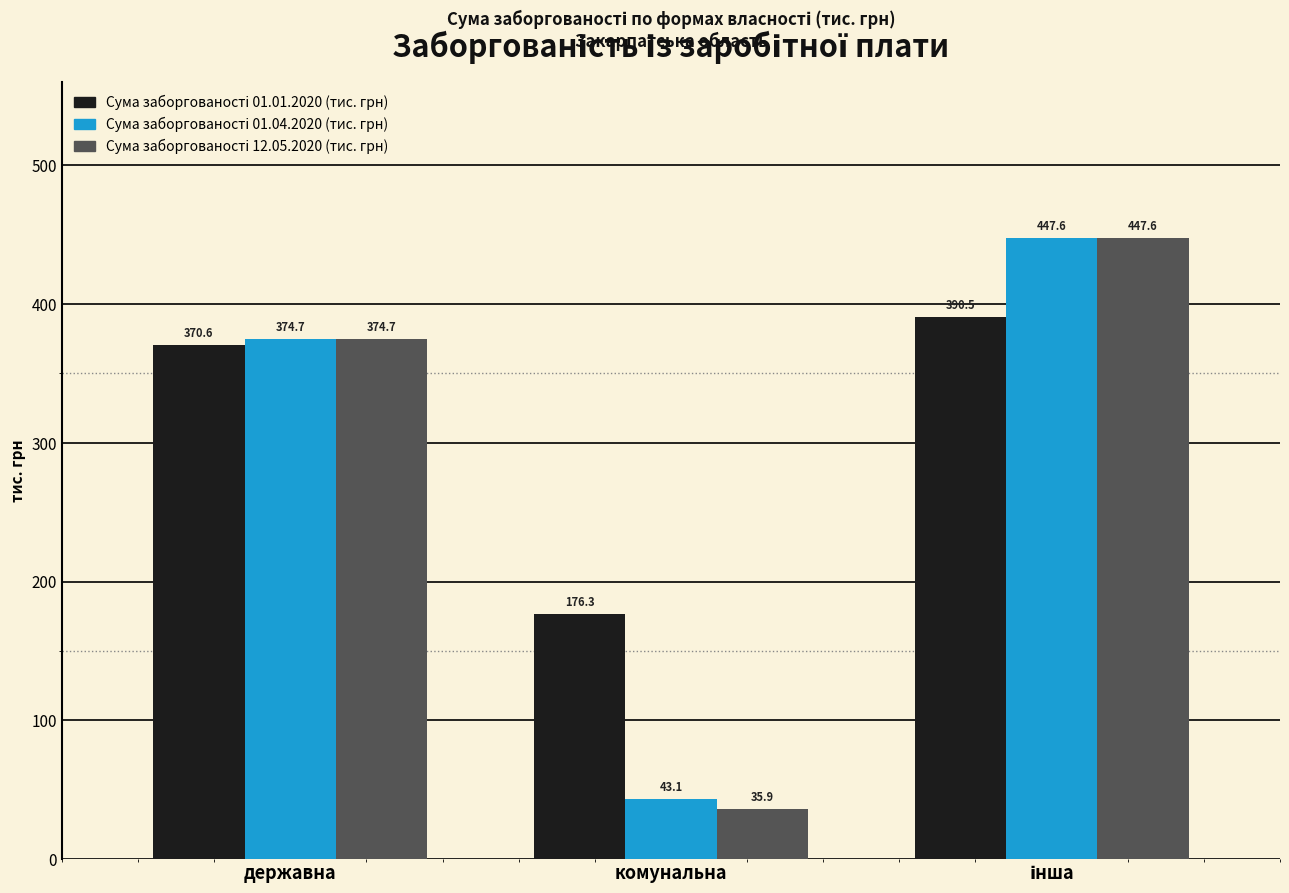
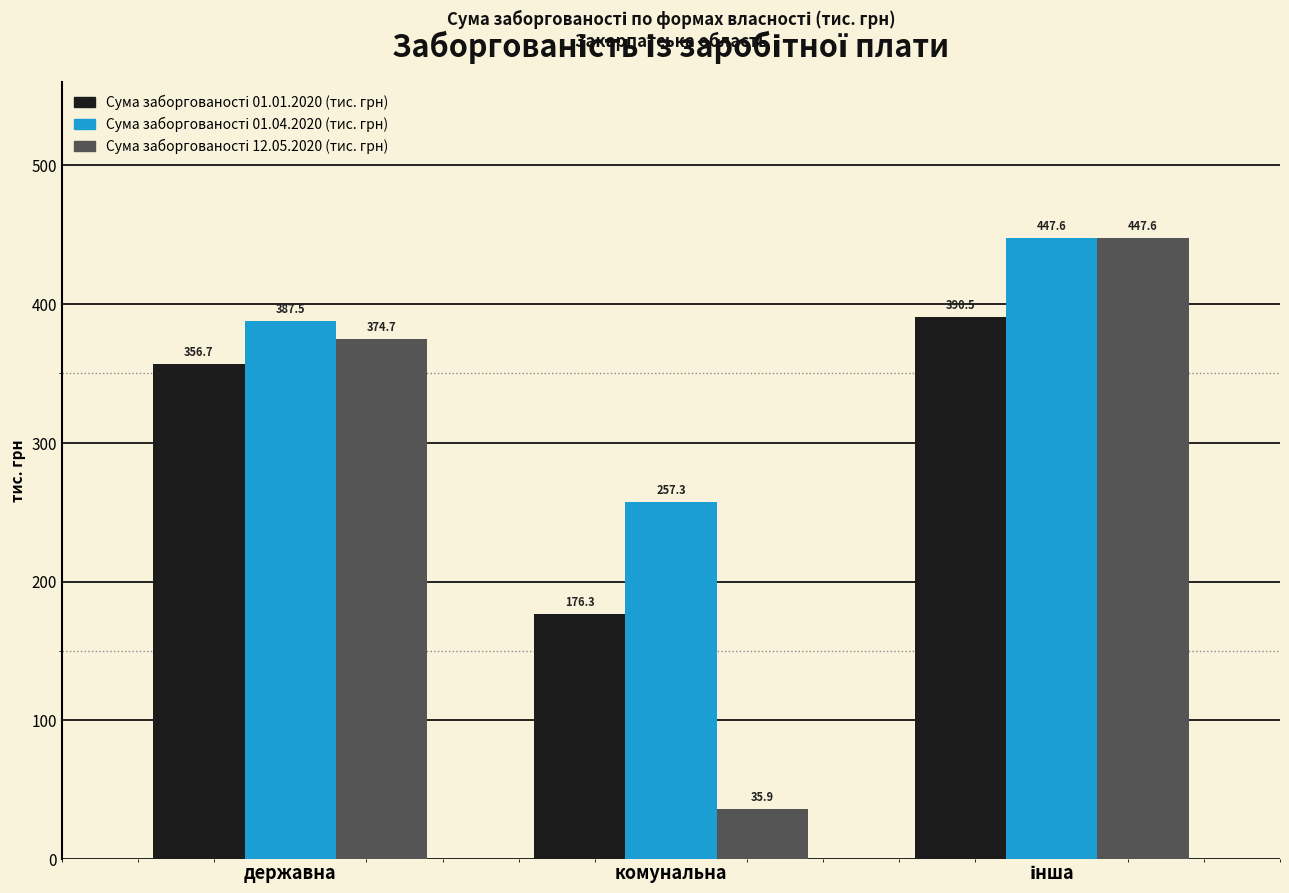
Сума заборгованості 01.01.2020 (тис. грн), державна: 370.6 -> 356.7
Сума заборгованості 01.04.2020 (тис. грн), державна: 374.7 -> 387.5
Сума заборгованості 01.04.2020 (тис. грн), комунальна: 43.1 -> 257.3
